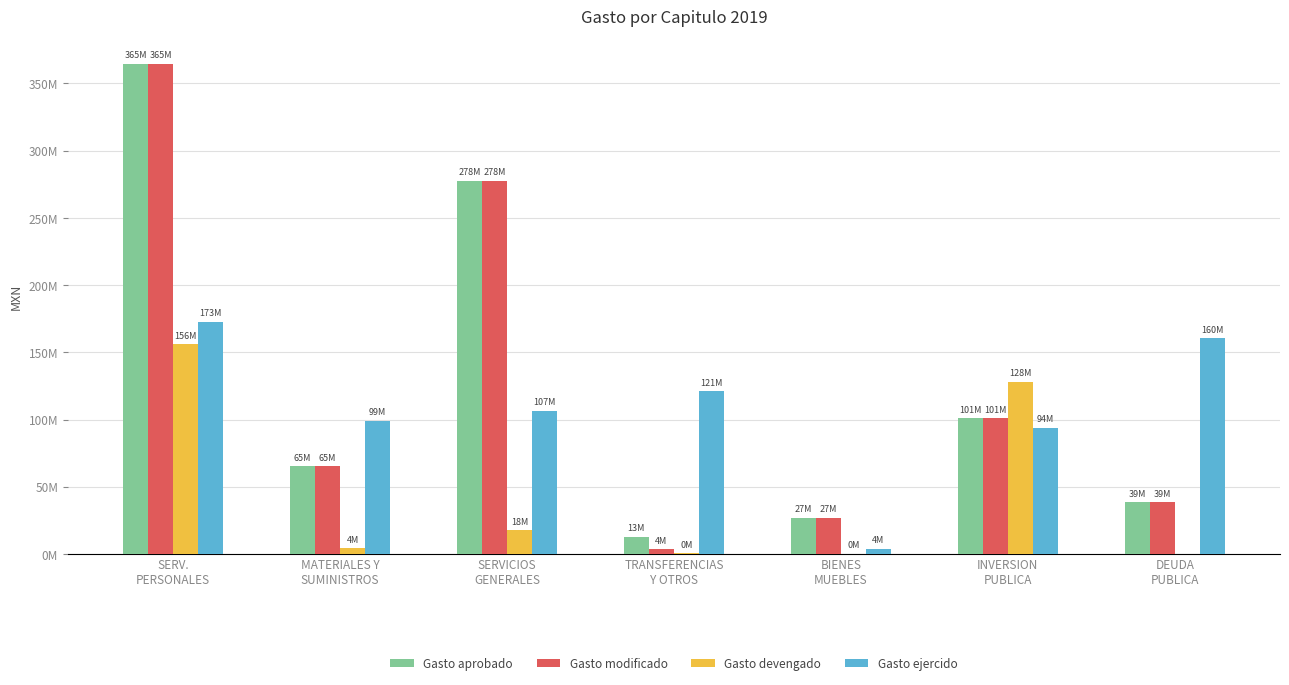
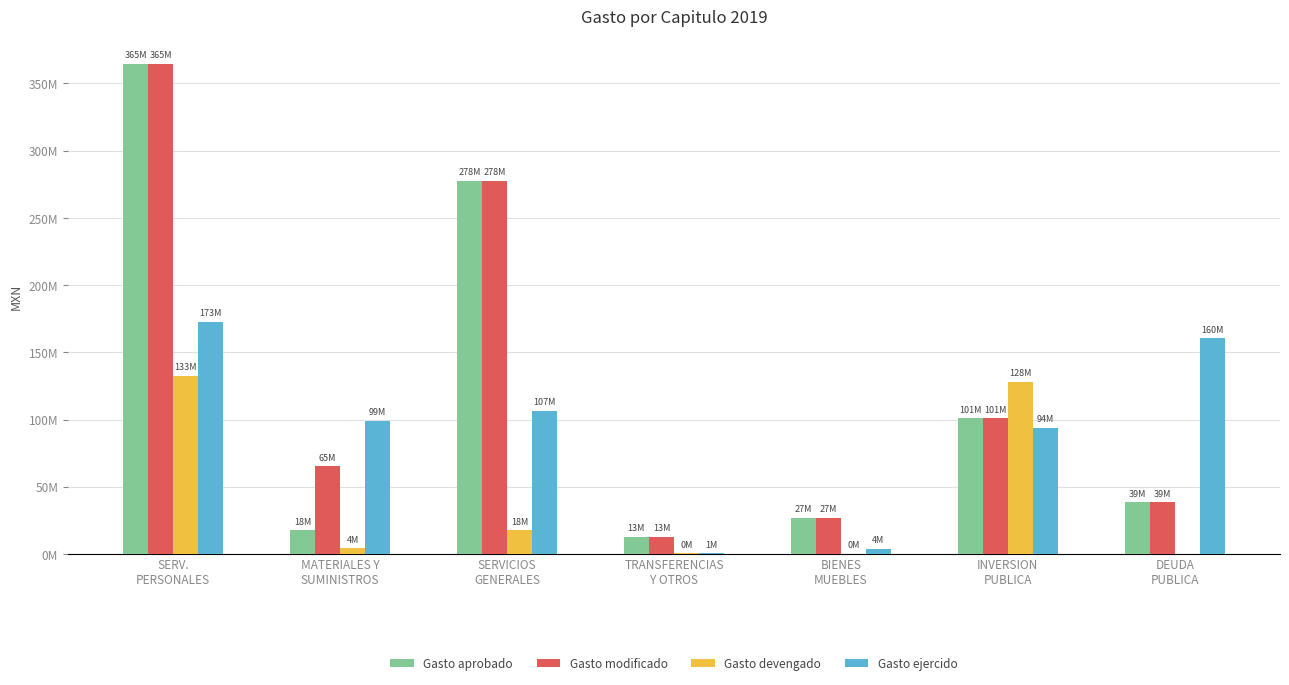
Gasto devengado, SERV. PERSONALES: 156M -> 133M
Gasto aprobado, MATERIALES Y SUMINISTROS: 65M -> 18M
Gasto modificado, TRANSFERENCIAS Y OTROS: 4M -> 13M
Gasto ejercido, TRANSFERENCIAS Y OTROS: 121M -> 1M
